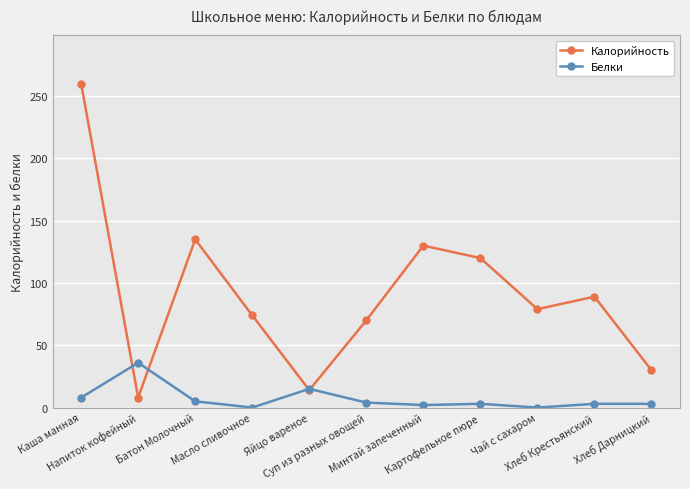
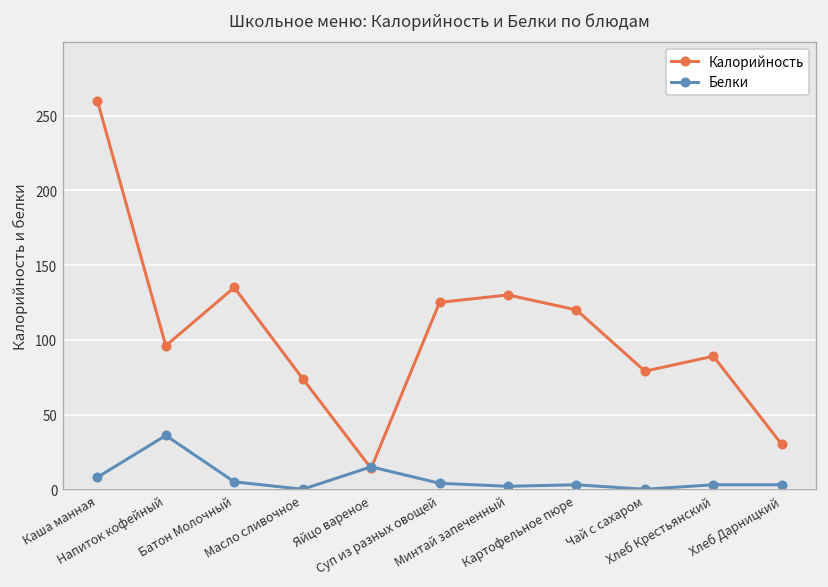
Калорийность, Напиток кофейный: 8 -> 96
Калорийность, Суп из разных овощей: 70 -> 125
